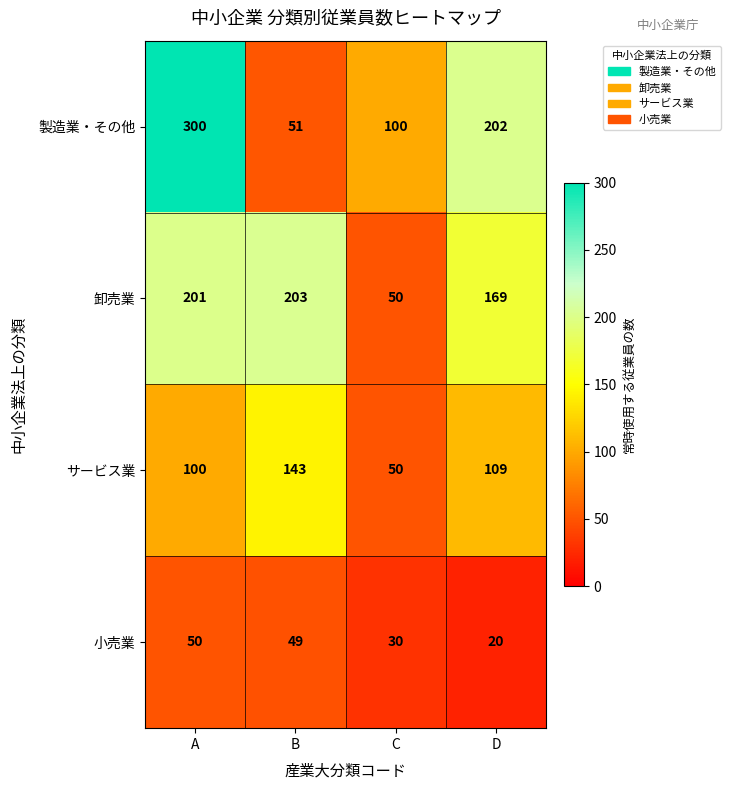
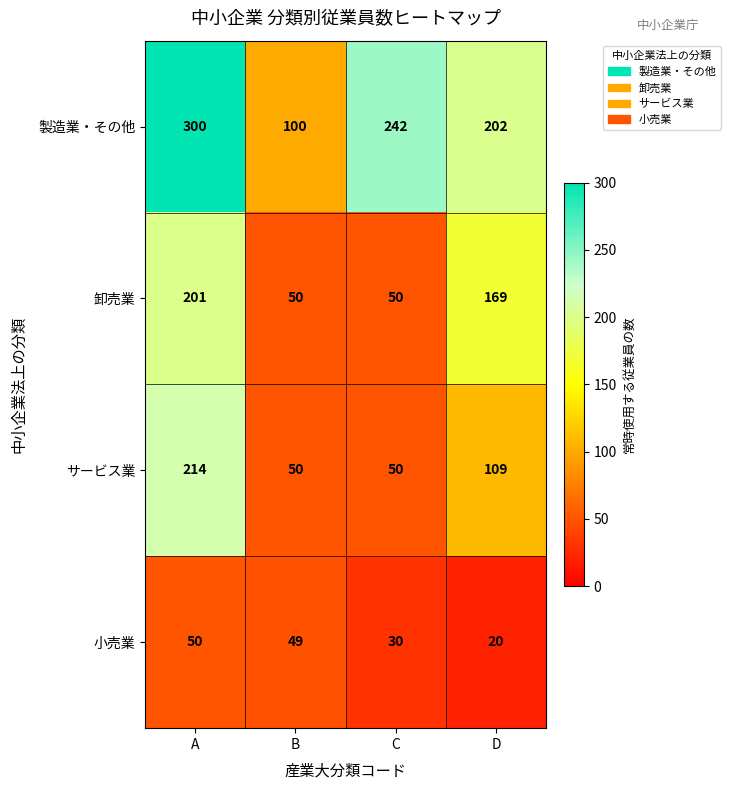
製造業・その他, B: 51 -> 100
製造業・その他, C: 100 -> 242
卸売業, B: 203 -> 50
サービス業, A: 100 -> 214
サービス業, B: 143 -> 50
